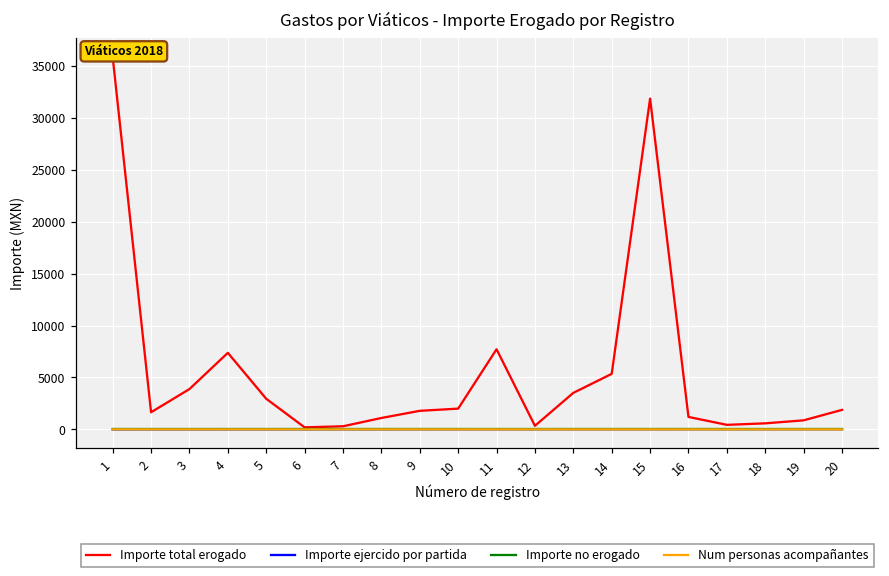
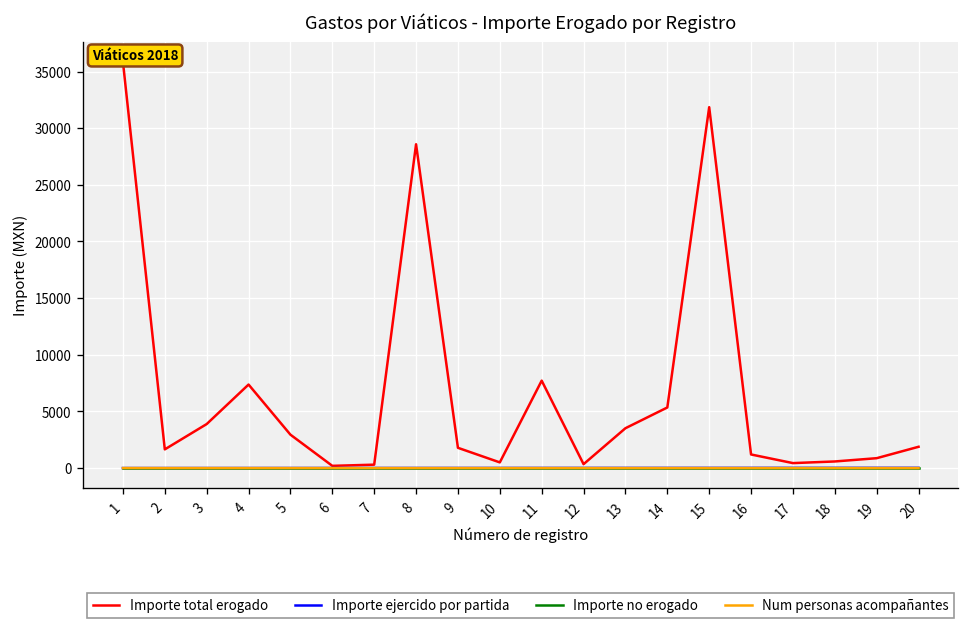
Importe total erogado, 8: 1000 -> 29000
Importe total erogado, 10: 2000 -> 1000
